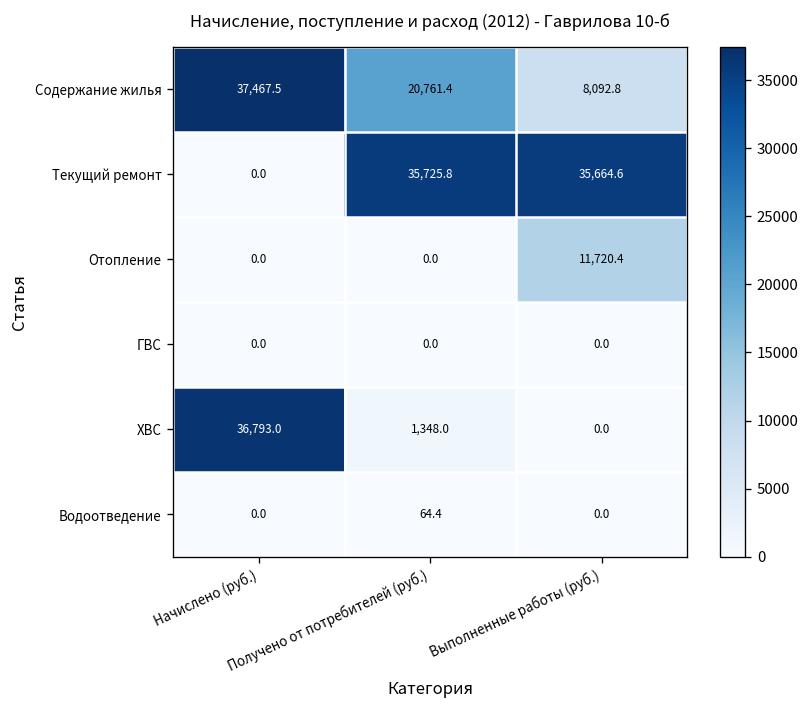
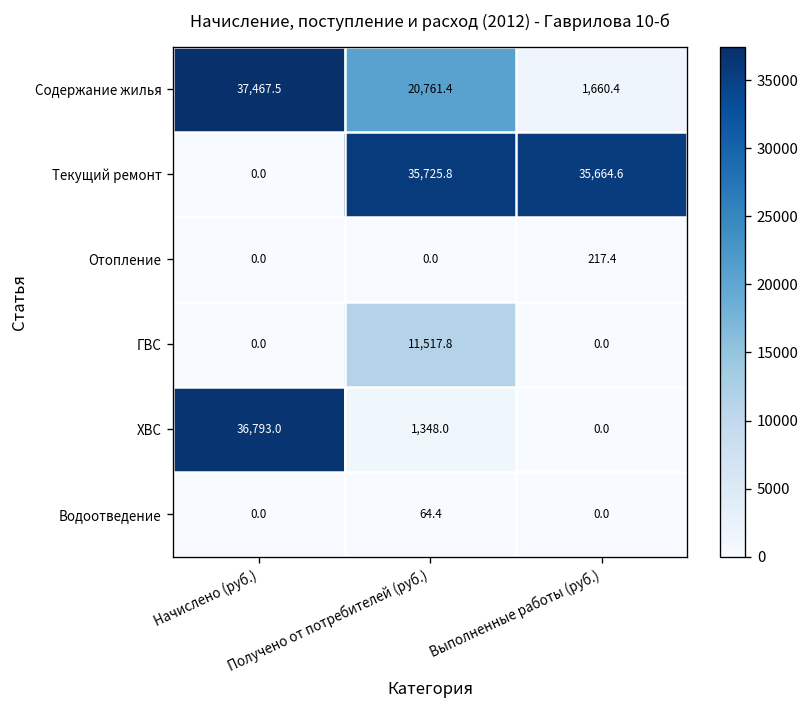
Содержание жилья, Выполненные работы (руб.): 8,092.8 -> 1,660.4
Отопление, Выполненные работы (руб.): 11,720.4 -> 217.4
ГВС, Получено от потребителей (руб.): 0.0 -> 11,517.8
